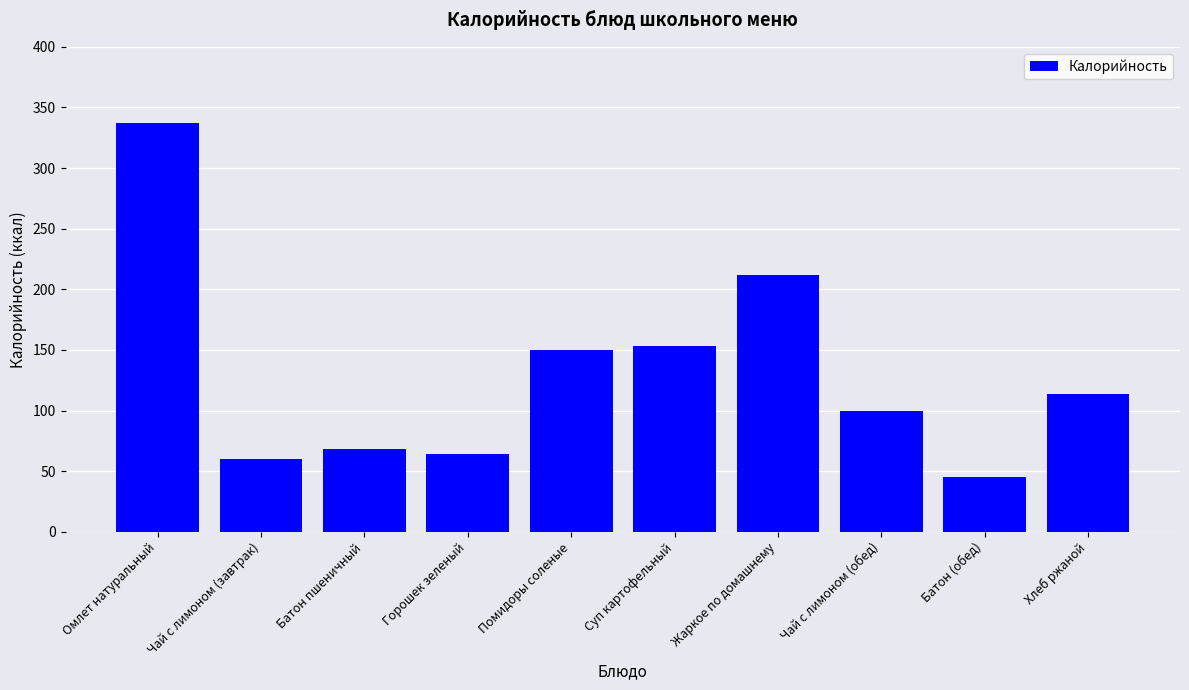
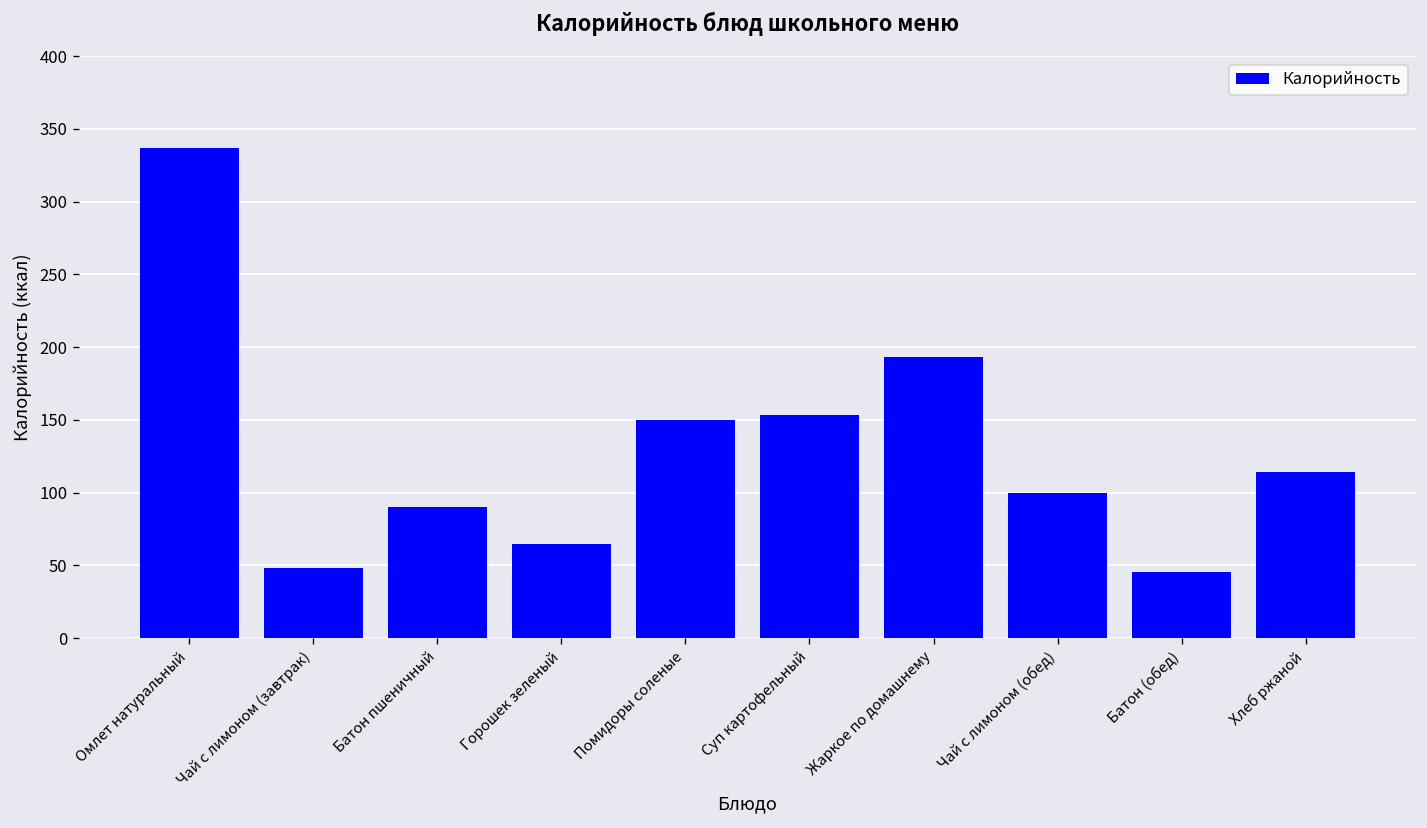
Чай с лимоном (завтрак): 60 -> 48
Батон пшеничный: 68 -> 90
Жаркое по домашнему: 212 -> 194
